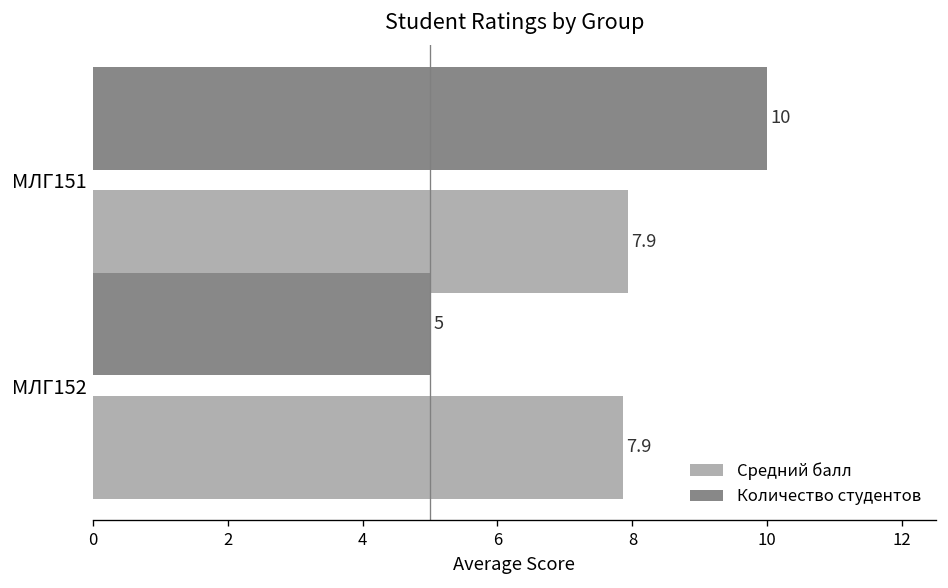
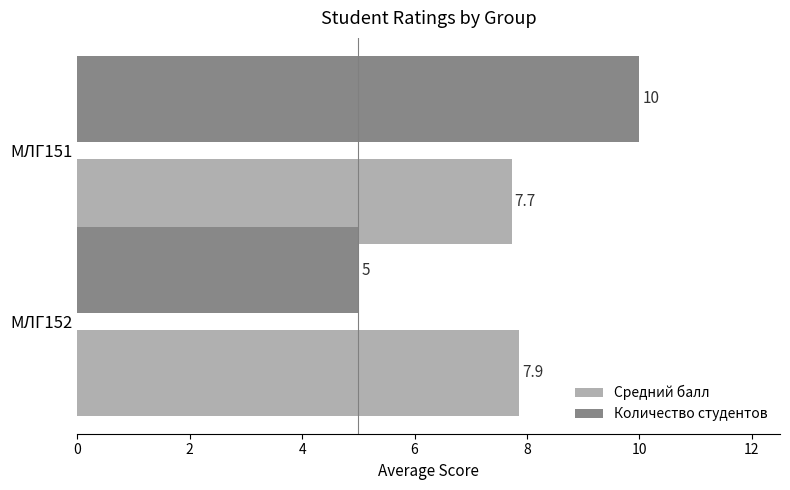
Средний балл, МЛГ151: 7.9 -> 7.7
